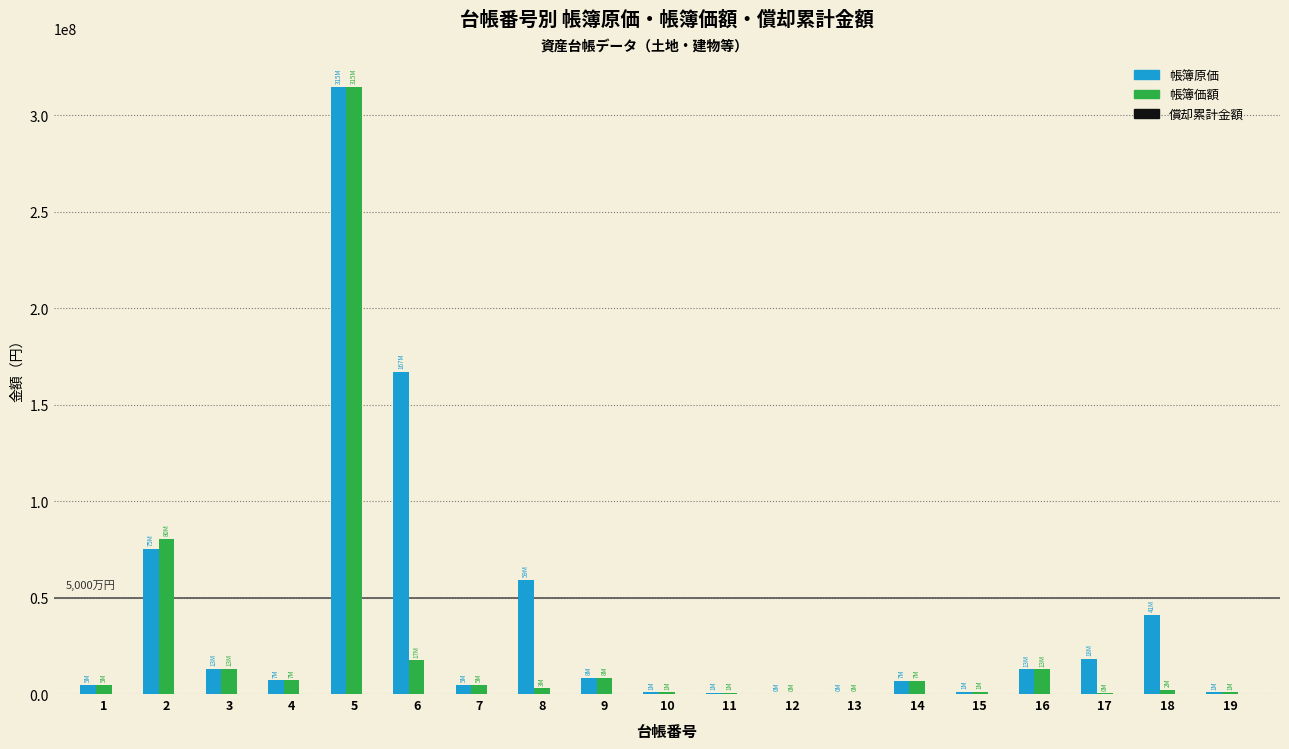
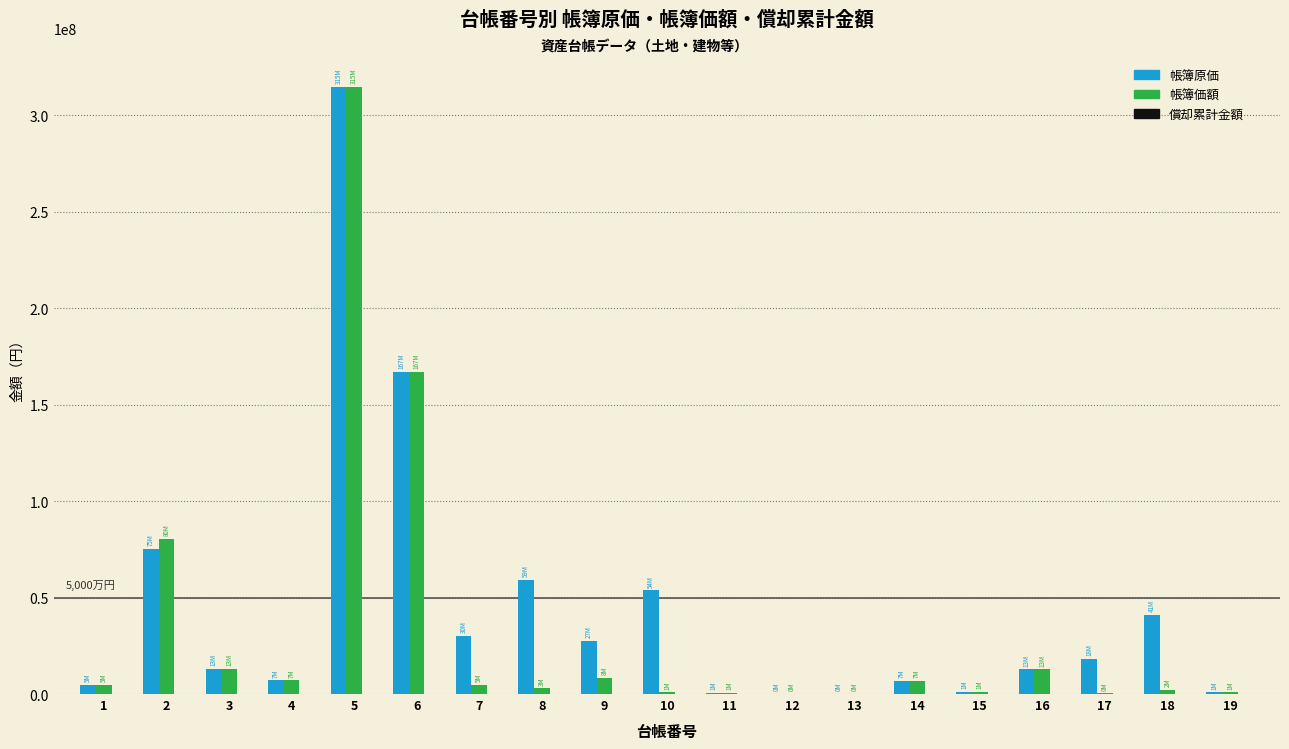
帳簿価額, 6: 17M -> 167M
帳簿原価, 7: 5M -> 30M
帳簿原価, 9: 8M -> 27M
帳簿原価, 10: 1M -> 54M
